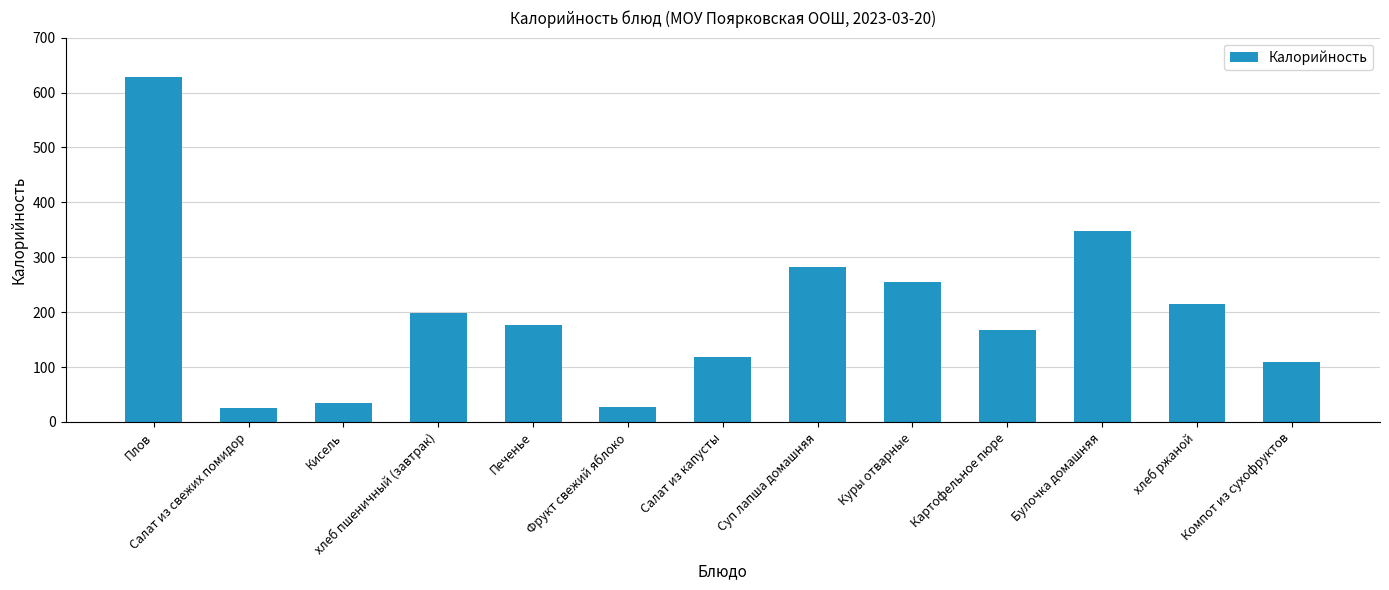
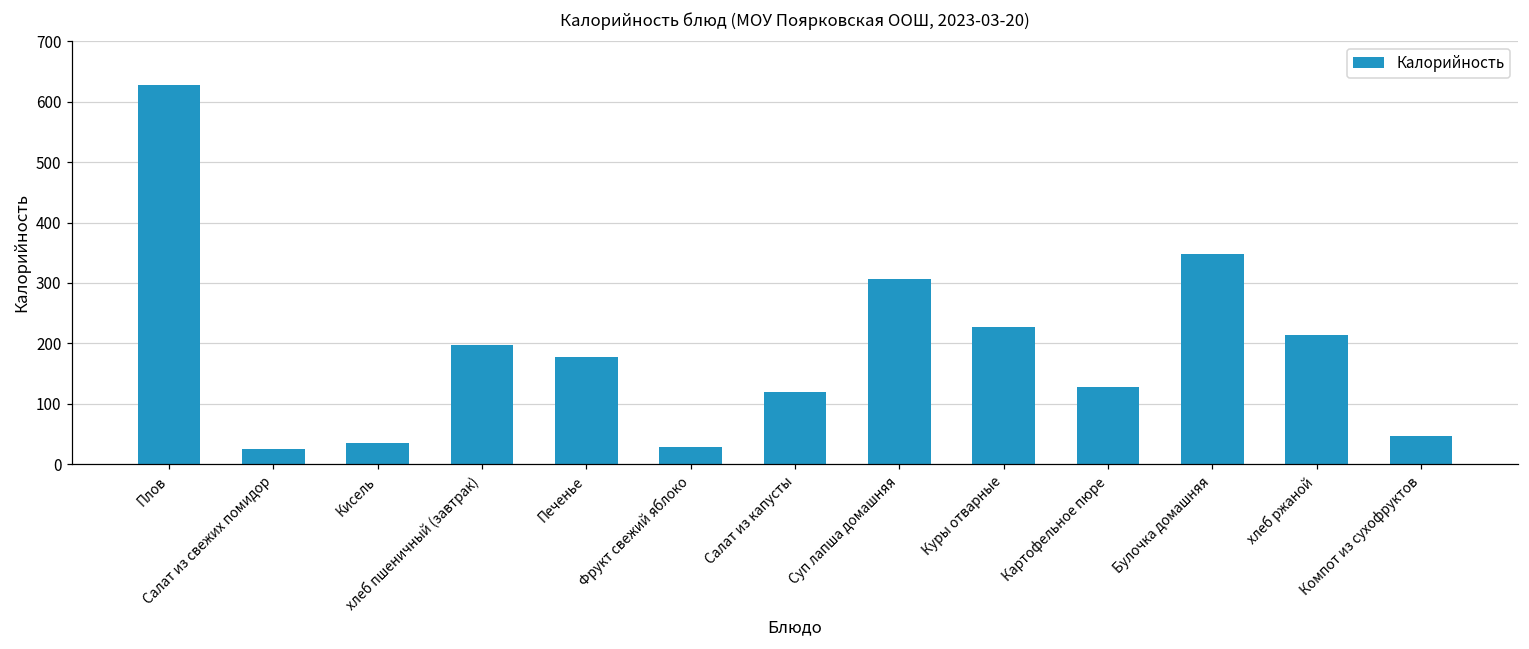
Суп лапша домашняя: 280 -> 310
Куры отварные: 260 -> 230
Картофельное пюре: 170 -> 130
Компот из сухофруктов: 110 -> 50
